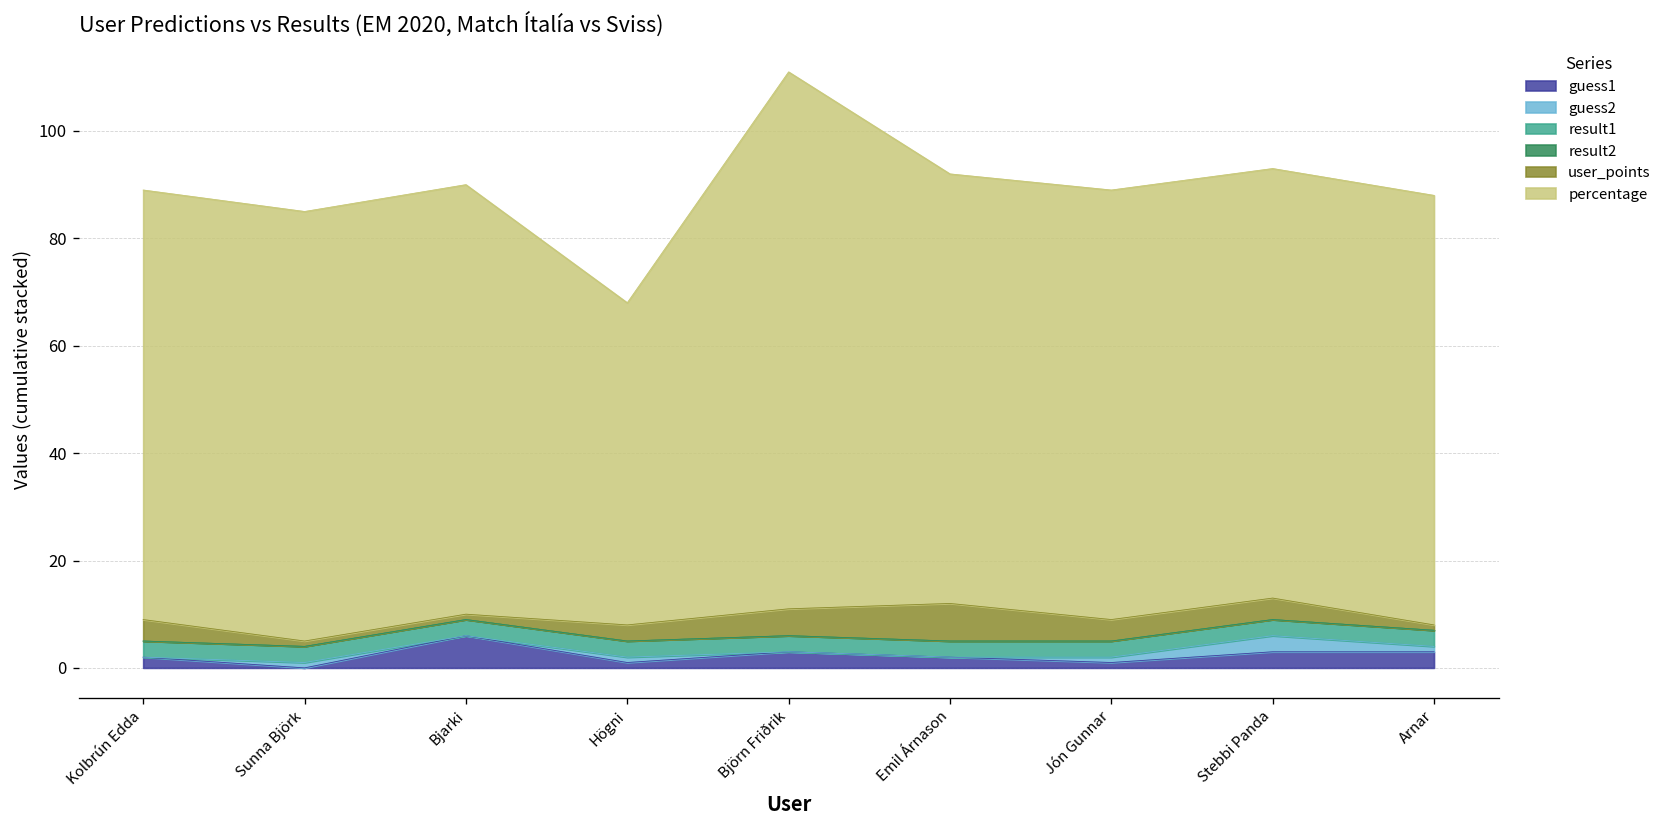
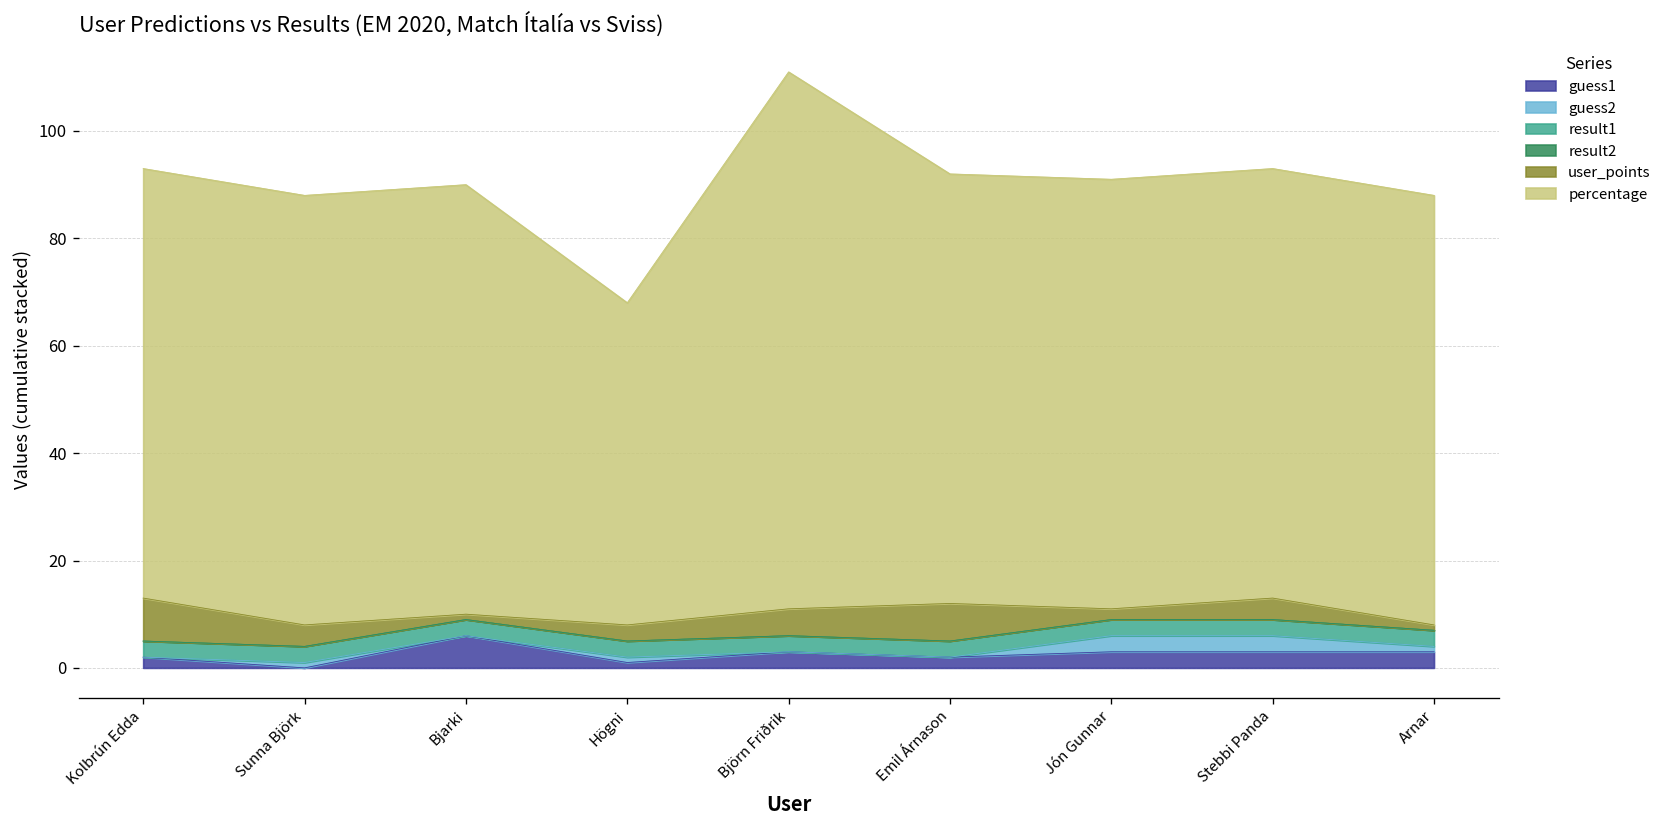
user_points, Kolbrún Edda: 4 -> 8
user_points, Sunna Björk: 1 -> 4
guess1, Jón Gunnar: 1 -> 3
guess2, Jón Gunnar: 1 -> 3
user_points, Jón Gunnar: 4 -> 2
